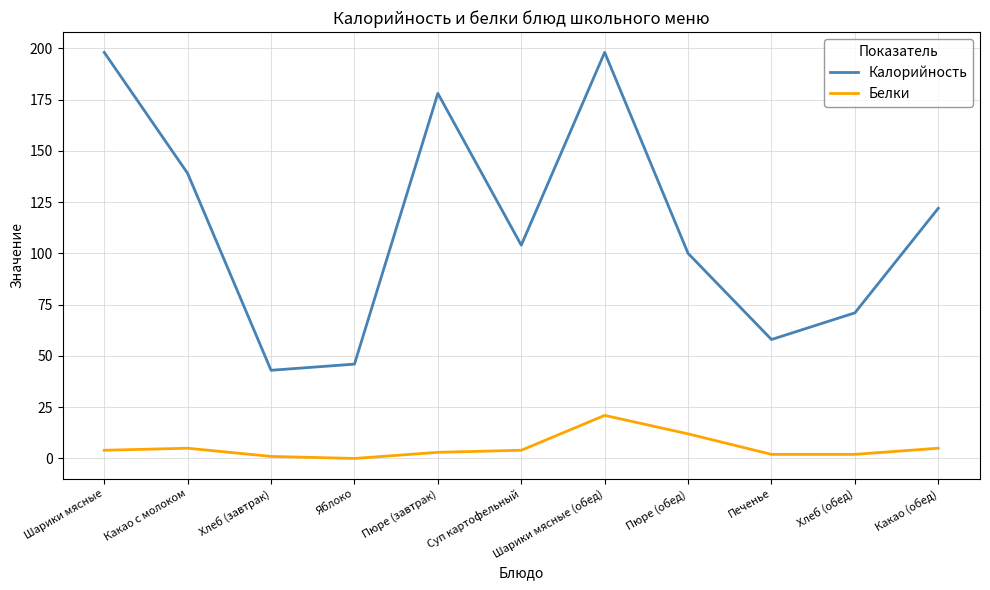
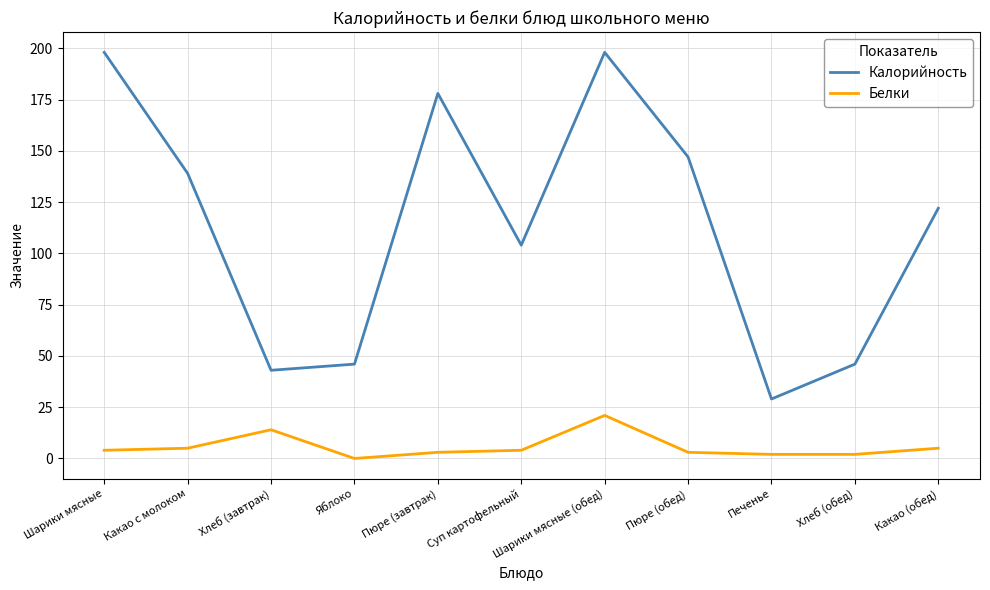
Белки, Хлеб (завтрак): 1 -> 14
Калорийность, Пюре (обед): 100 -> 147
Белки, Пюре (обед): 12 -> 3
Калорийность, Печенье: 58 -> 29
Калорийность, Хлеб (обед): 71 -> 46
